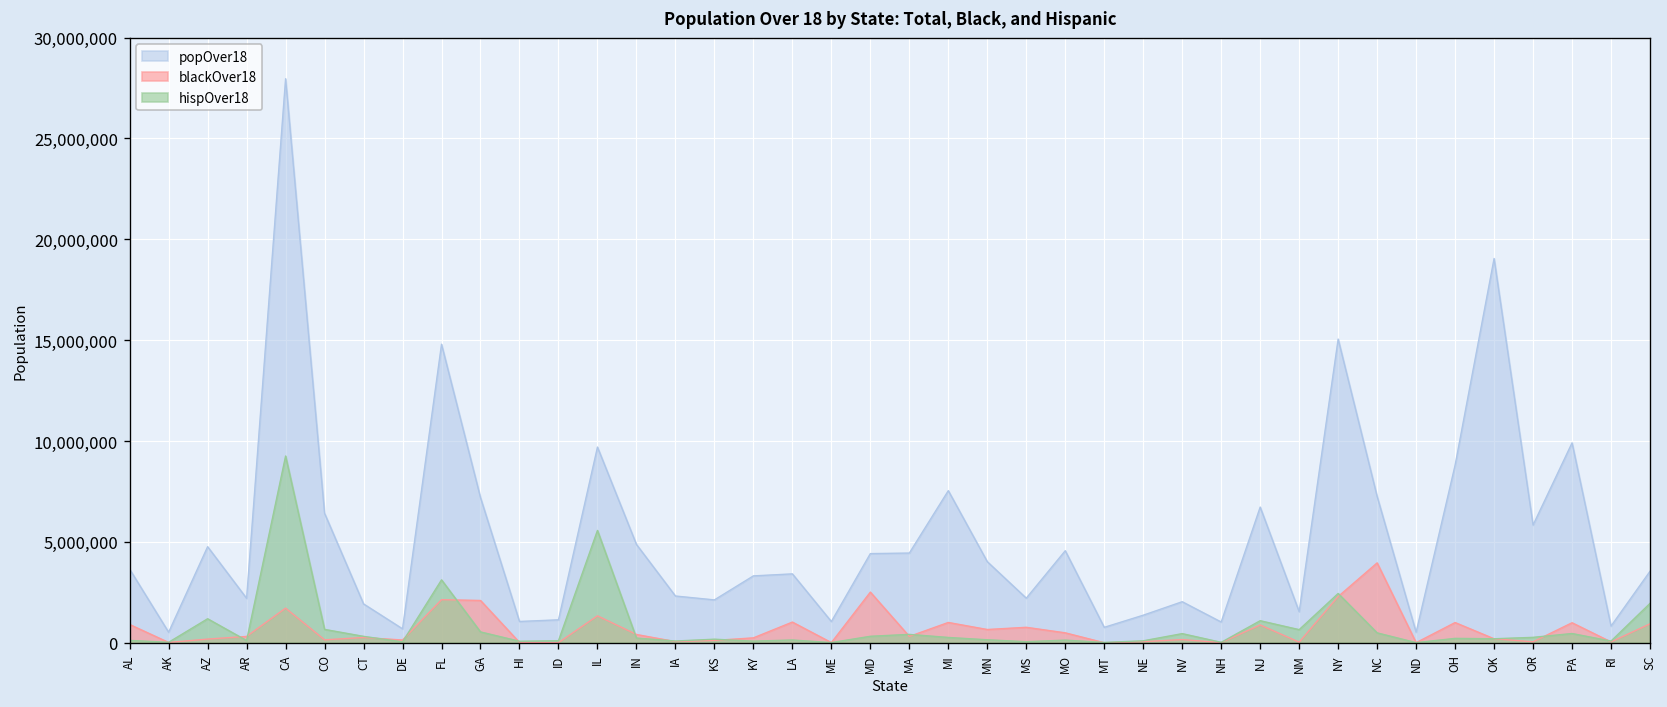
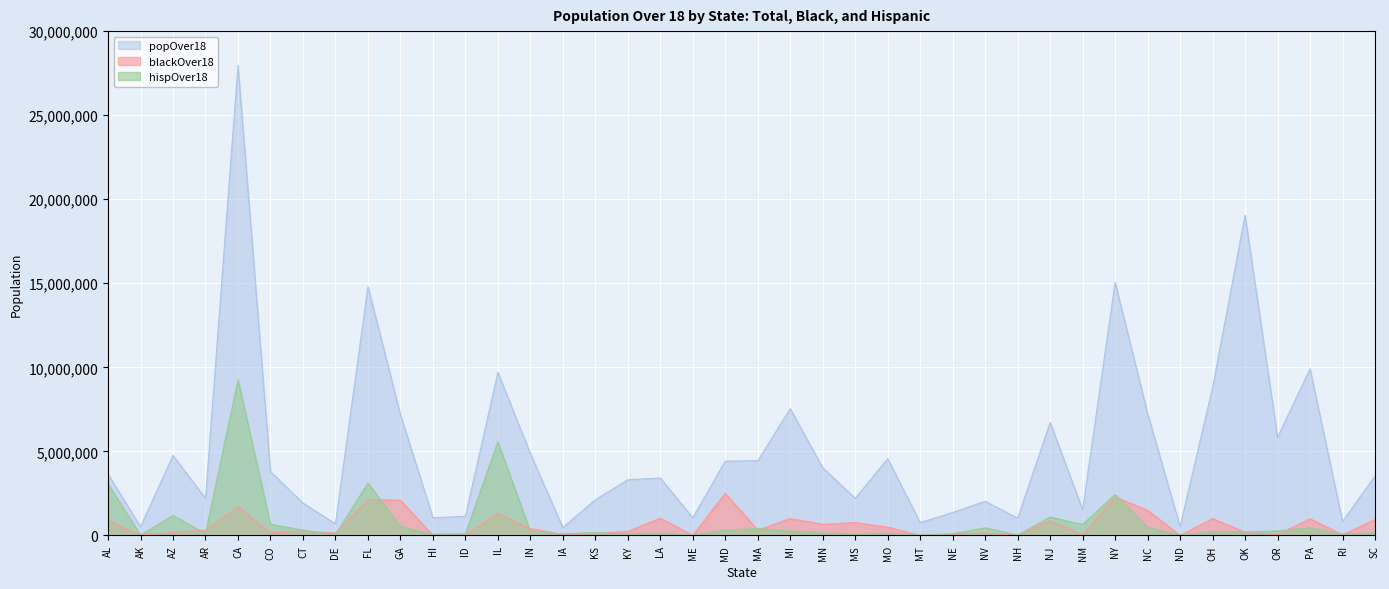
hispOver18, AL: 100,000 -> 3,100,000
popOver18, CO: 6,400,000 -> 3,800,000
popOver18, IA: 2,300,000 -> 500,000
blackOver18, NC: 4,000,000 -> 1,500,000
hispOver18, SC: 2,000,000 -> 200,000
